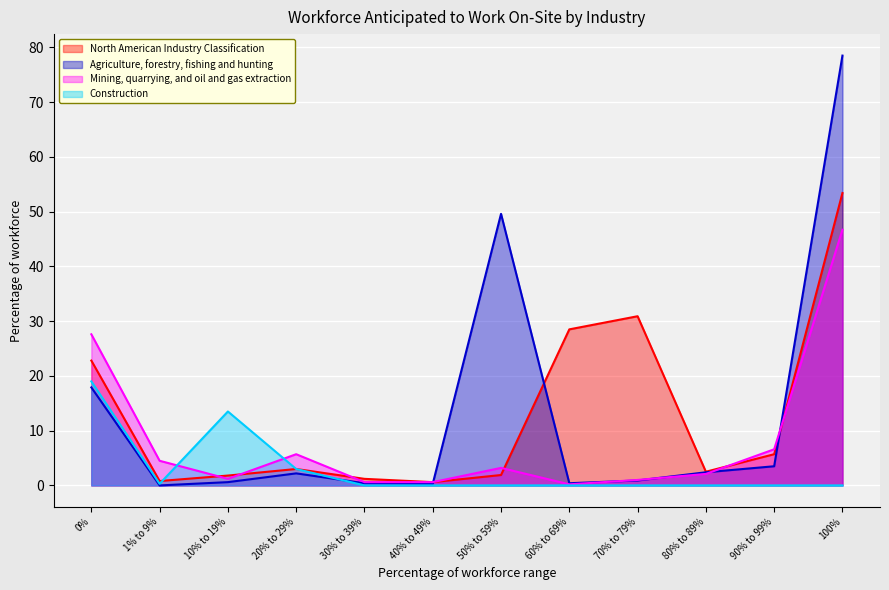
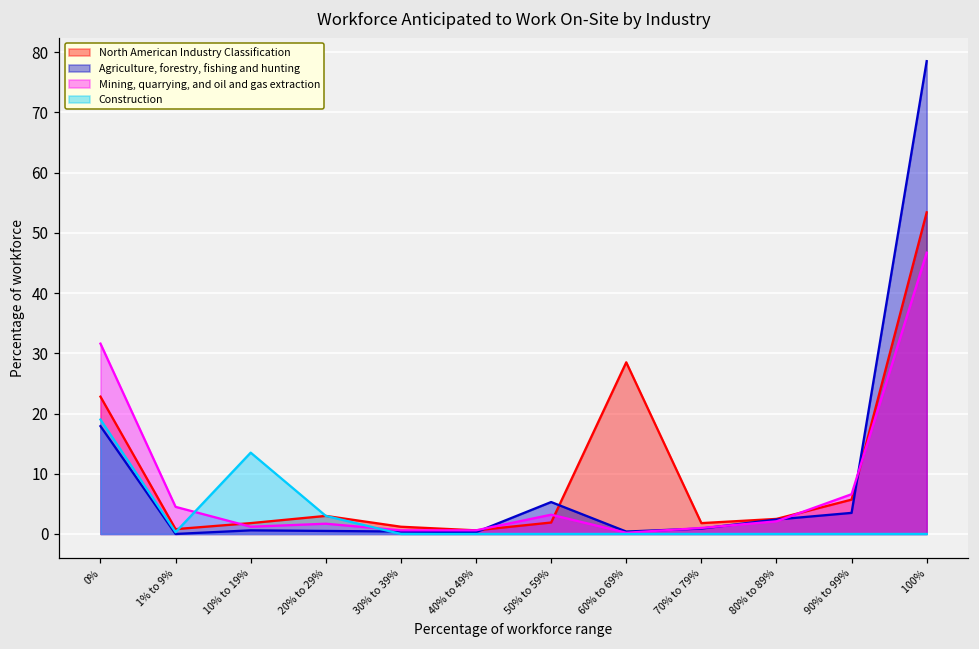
Mining, quarrying, and oil and gas extraction, 0%: 28 -> 32
Agriculture, forestry, fishing and hunting, 20% to 29%: 2 -> 1
Mining, quarrying, and oil and gas extraction, 20% to 29%: 6 -> 2
Agriculture, forestry, fishing and hunting, 50% to 59%: 50 -> 5
North American Industry Classification, 70% to 79%: 31 -> 2
